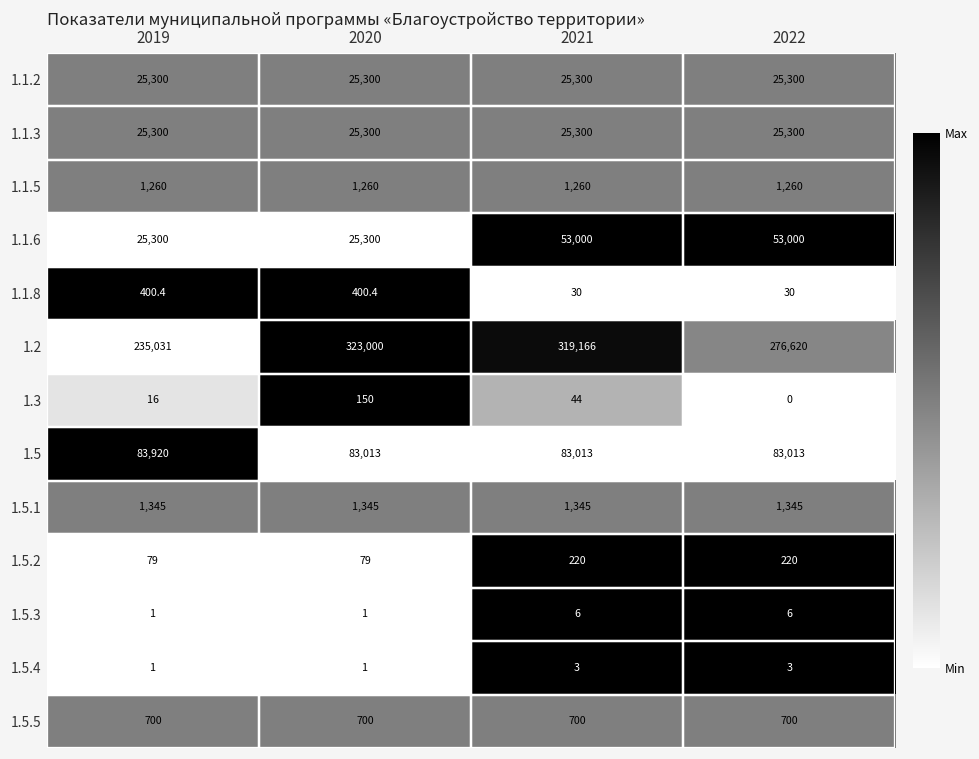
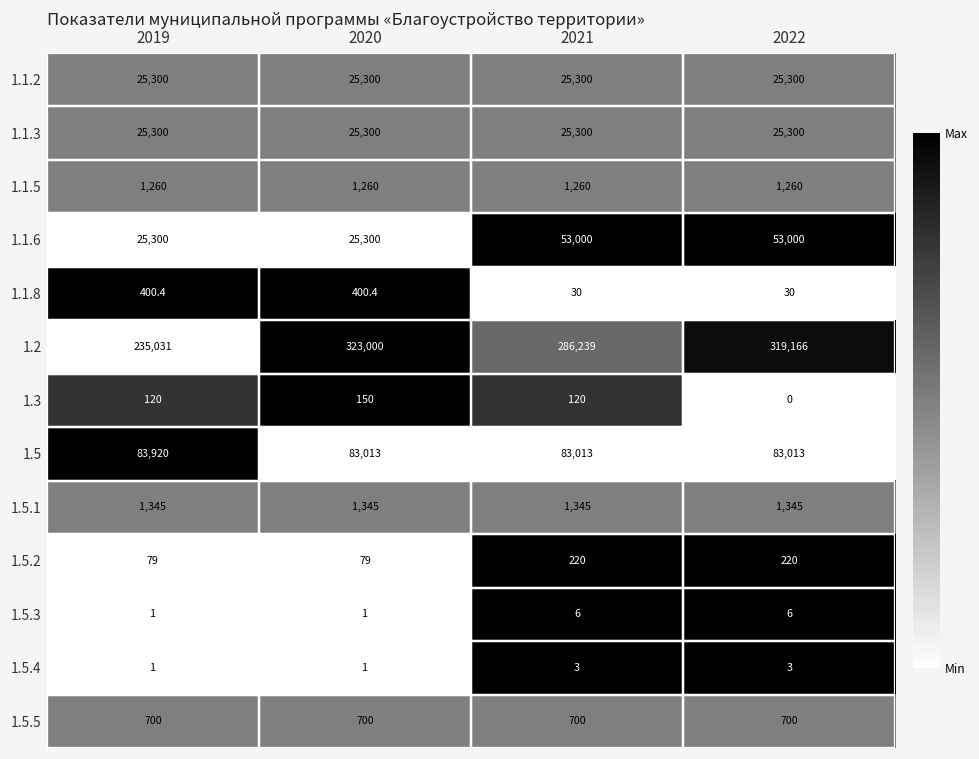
1.2, 2021: 319,166 -> 286,239
1.2, 2022: 276,620 -> 319,166
1.3, 2019: 16 -> 120
1.3, 2021: 44 -> 120
